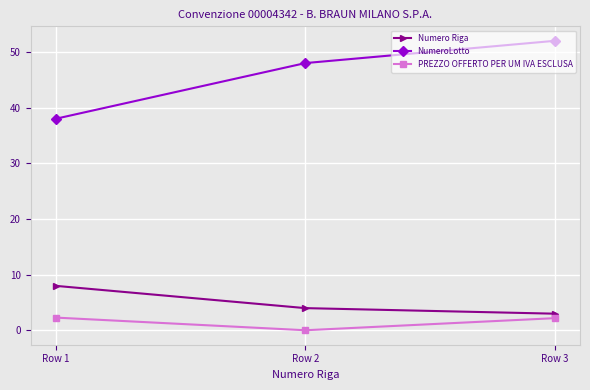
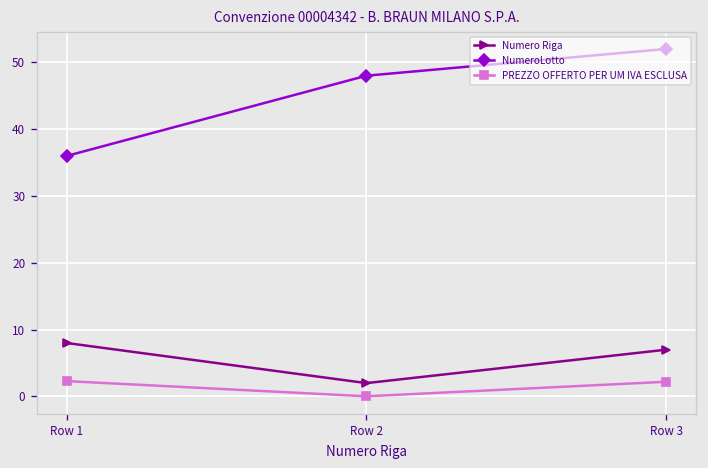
NumeroLotto, Row 1: 38 -> 36
Numero Riga, Row 2: 4 -> 2
Numero Riga, Row 3: 3 -> 7
